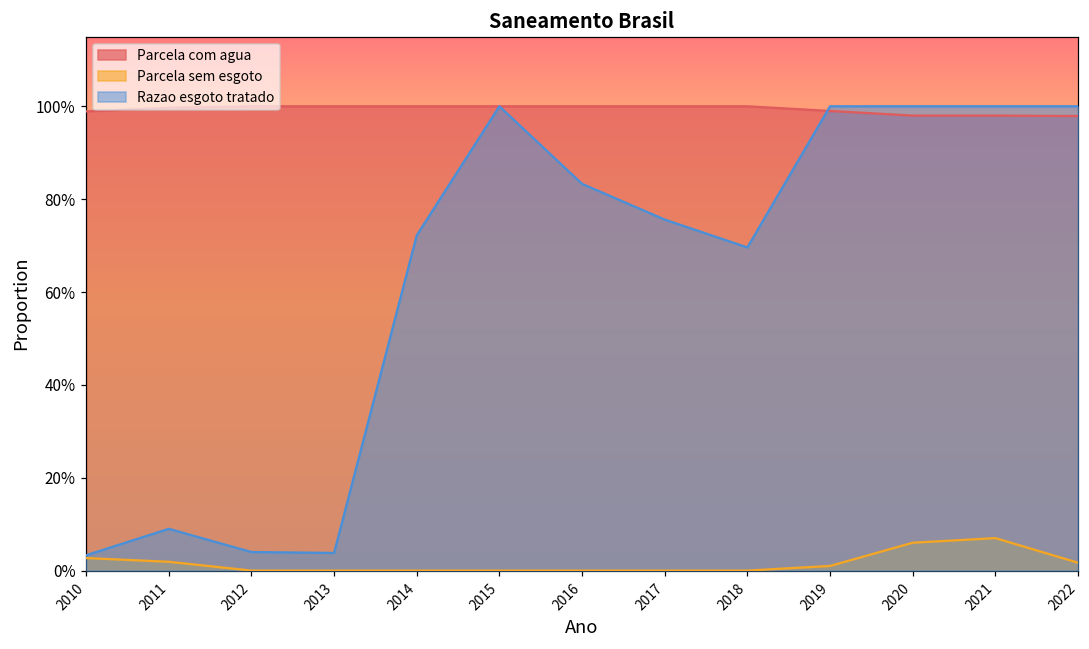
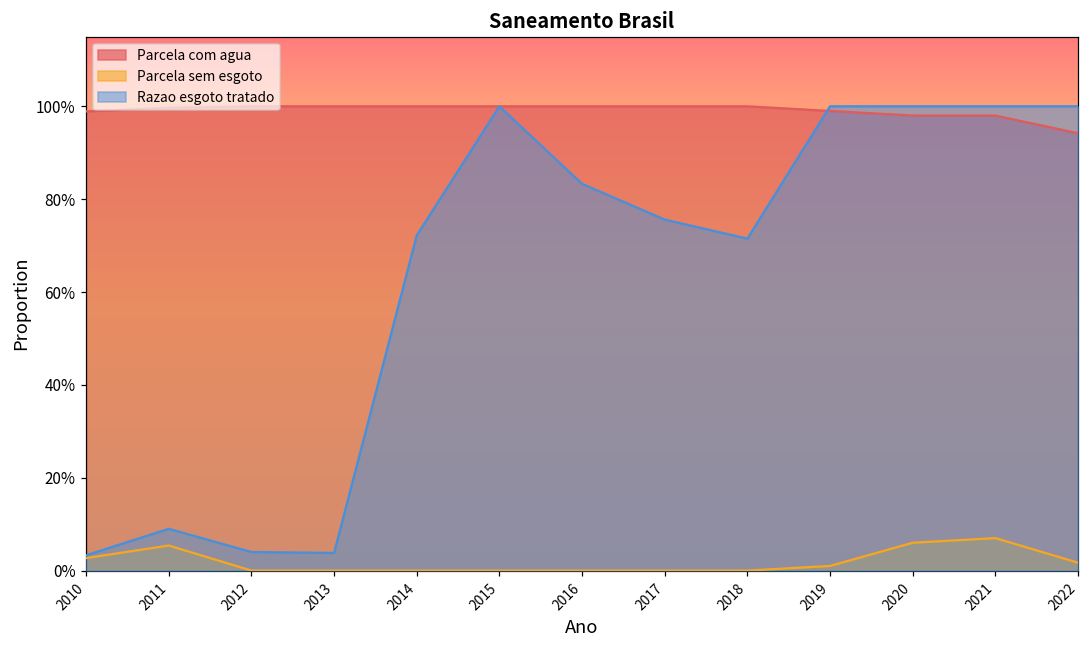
Parcela sem esgoto, 2011: 2% -> 5%
Razao esgoto tratado, 2018: 70% -> 72%
Parcela com agua, 2022: 98% -> 94%
